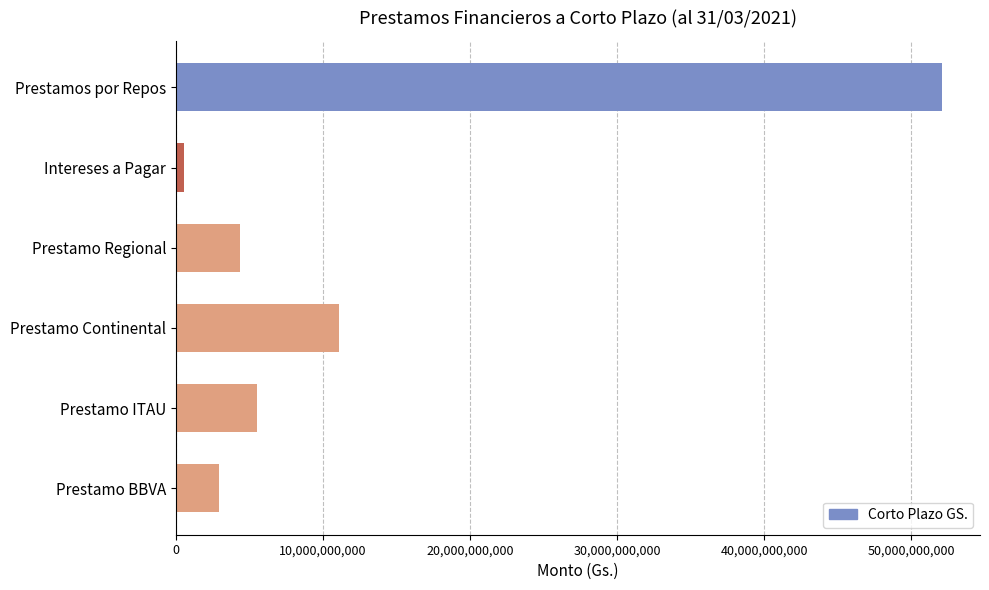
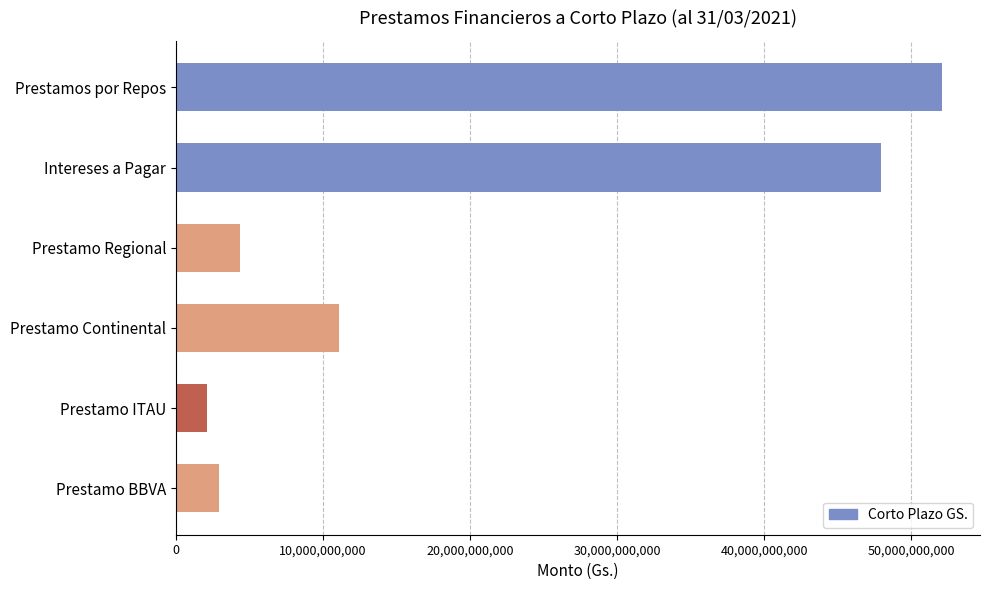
Intereses a Pagar: 500,000,000 -> 47,900,000,000
Prestamo ITAU: 5,500,000,000 -> 2,100,000,000
